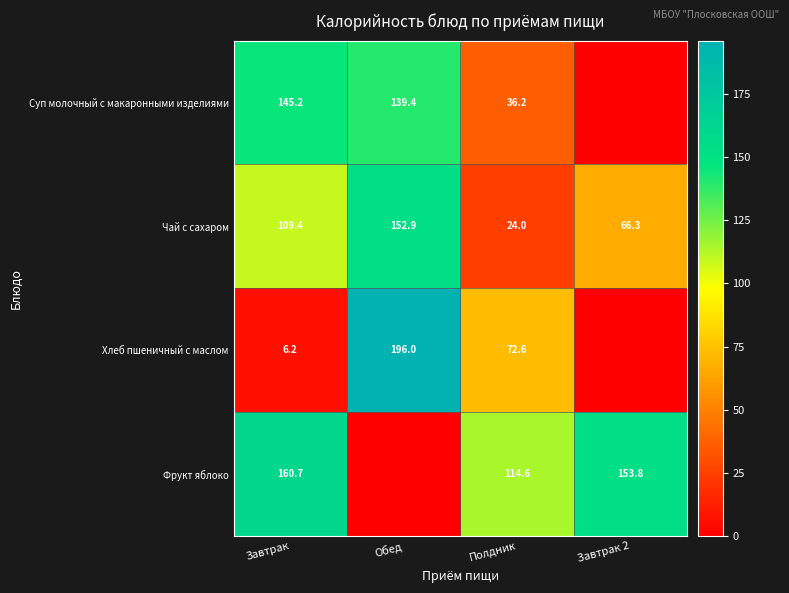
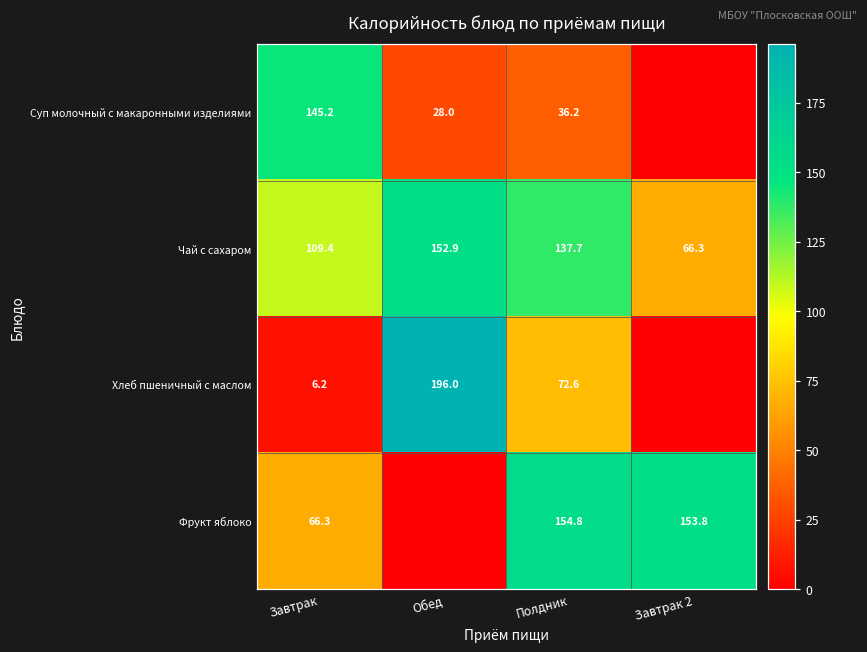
Суп молочный с макаронными изделиями, Обед: 139.4 -> 28.0
Чай с сахаром, Полдник: 24.0 -> 137.7
Фрукт яблоко, Завтрак: 160.7 -> 66.3
Фрукт яблоко, Полдник: 114.6 -> 154.8
